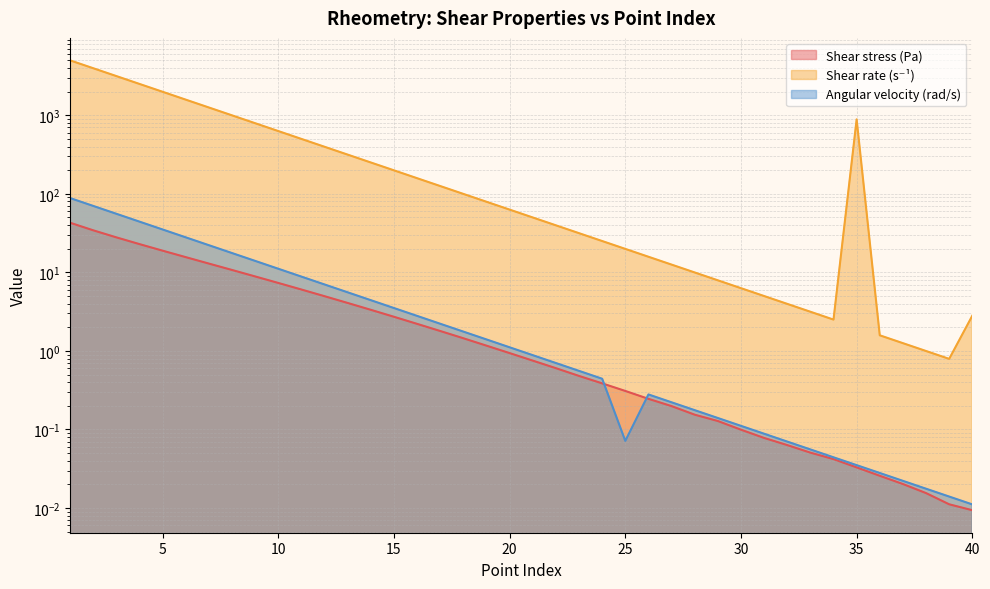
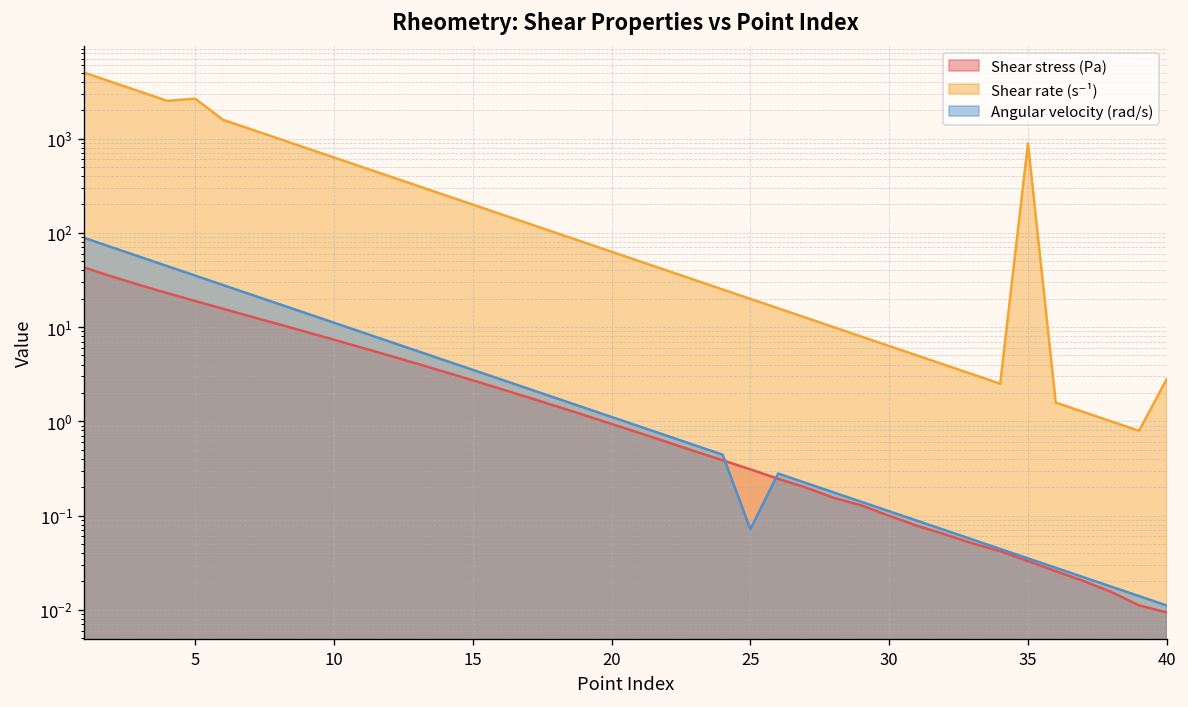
Shear rate (s⁻¹), 5: 2000 -> 2700
